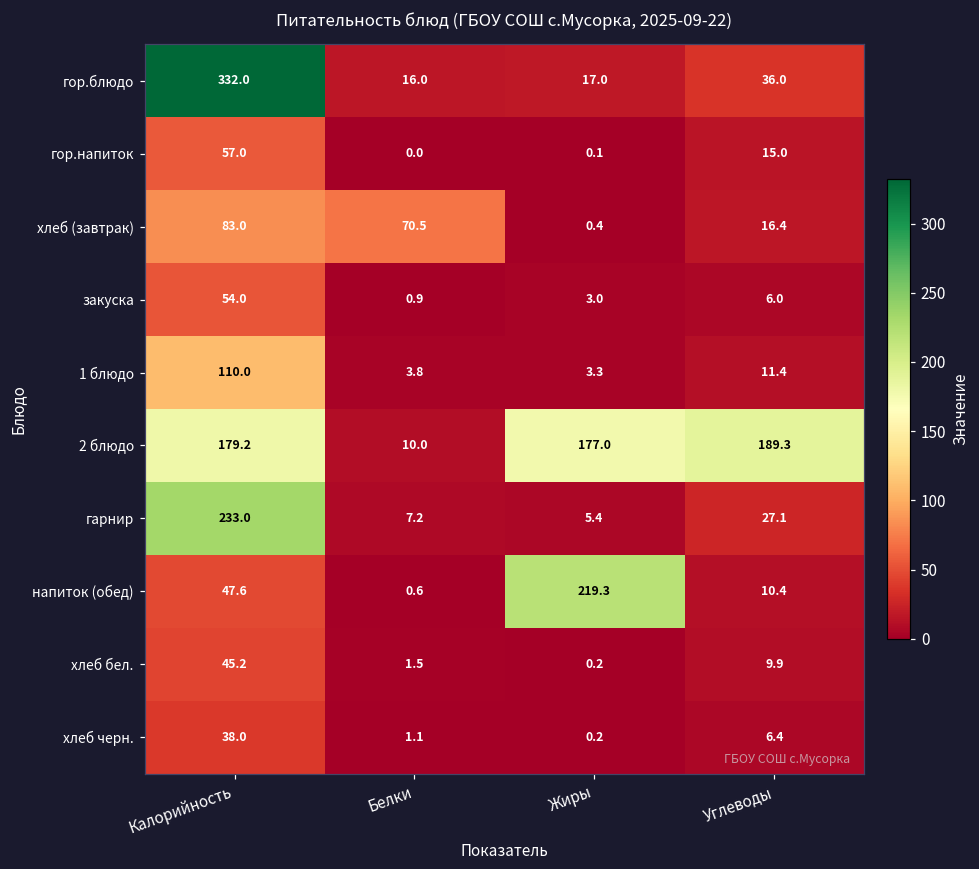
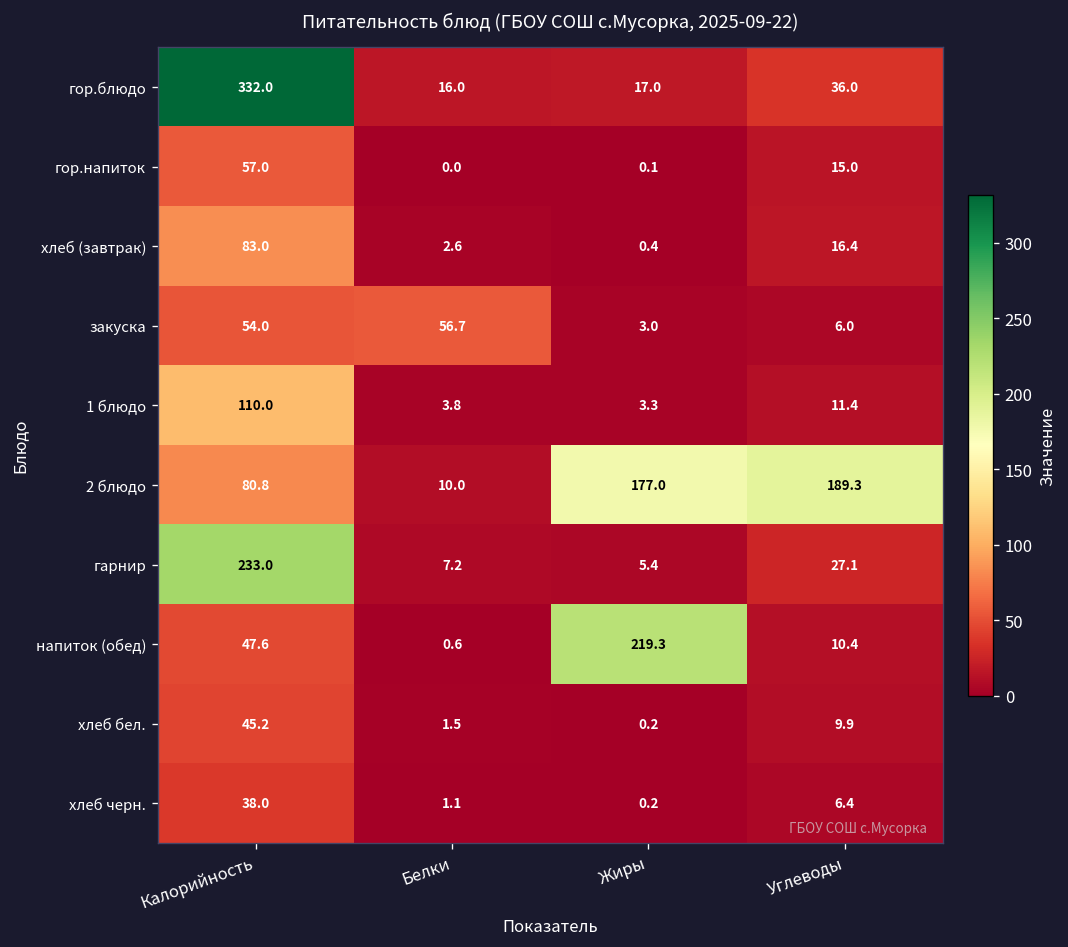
хлеб (завтрак), Белки: 70.5 -> 2.6
закуска, Белки: 0.9 -> 56.7
2 блюдо, Калорийность: 179.2 -> 80.8
